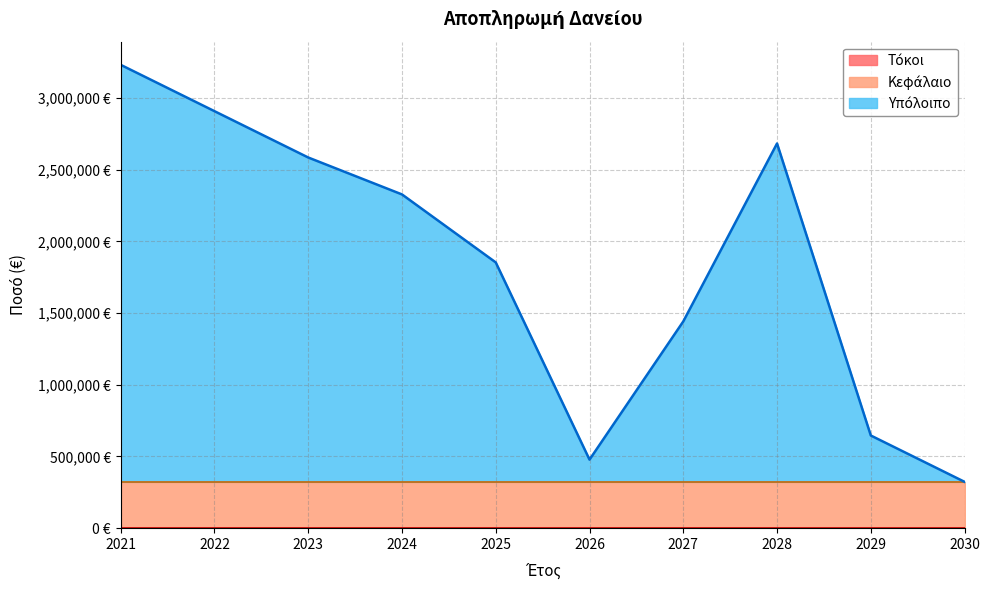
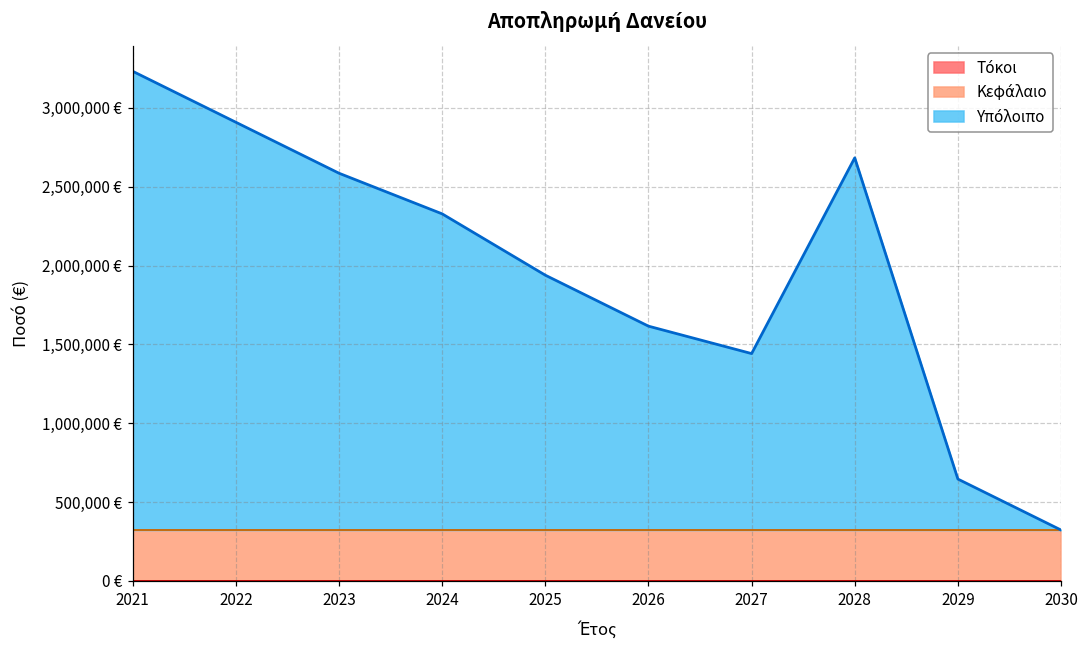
Υπόλοιπο, 2025: 1,850,000 € -> 1,940,000 €
Υπόλοιπο, 2026: 480,000 € -> 1,620,000 €
